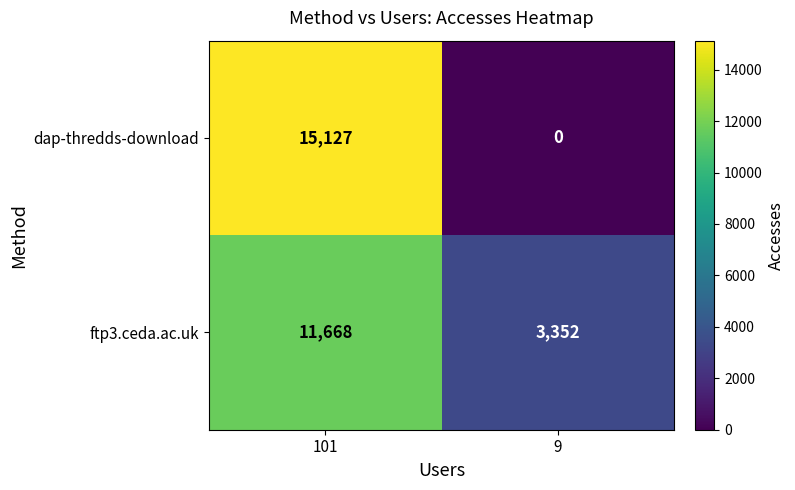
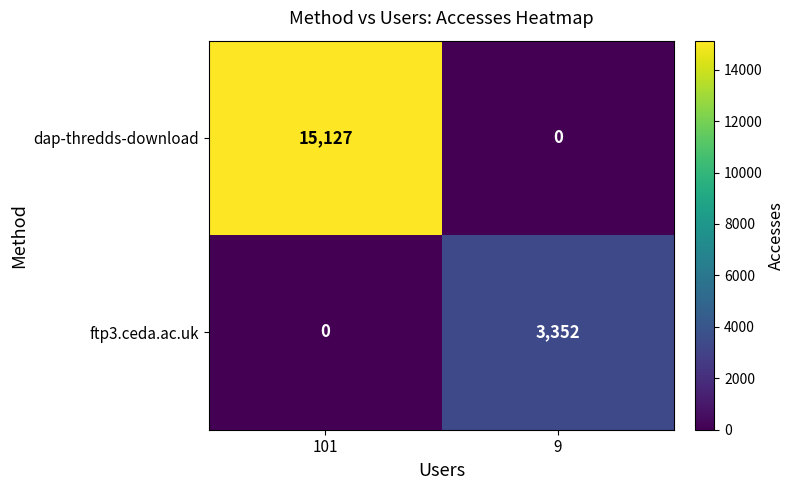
ftp3.ceda.ac.uk, 101: 11,668 -> 0
